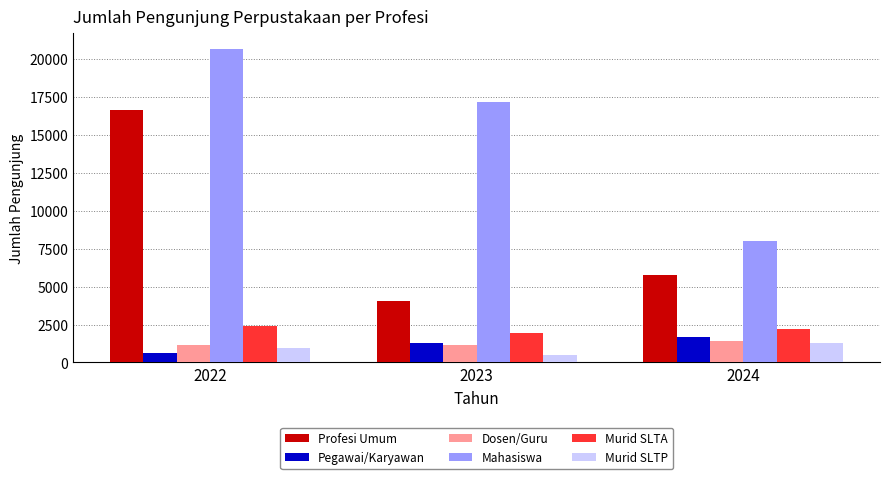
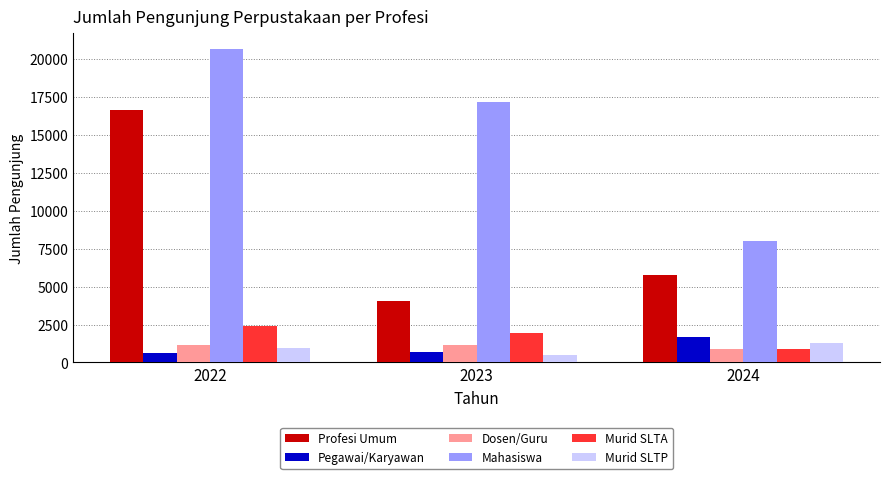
Pegawai/Karyawan, 2023: 1300 -> 700
Dosen/Guru, 2024: 1400 -> 900
Murid SLTA, 2024: 2200 -> 900
